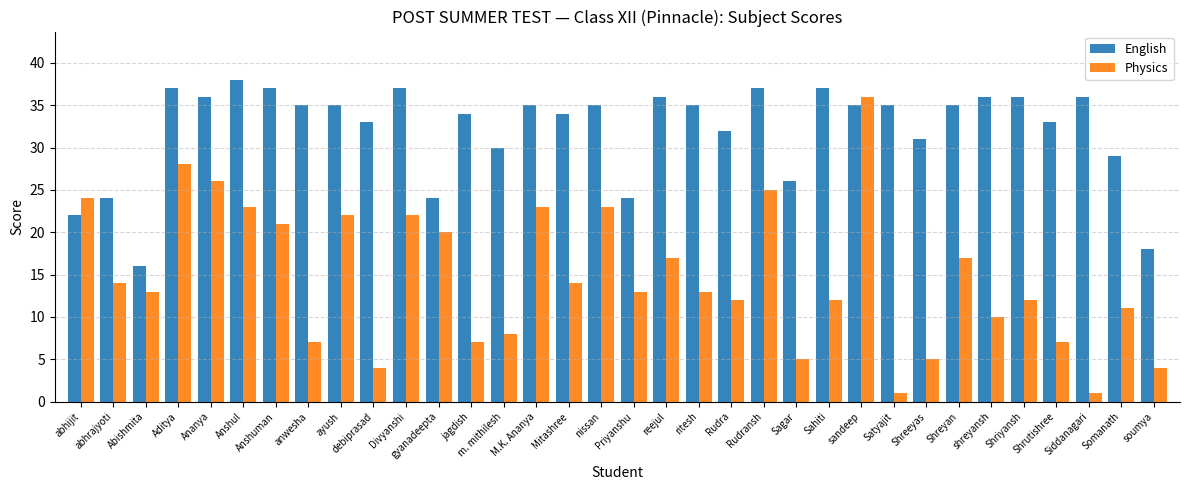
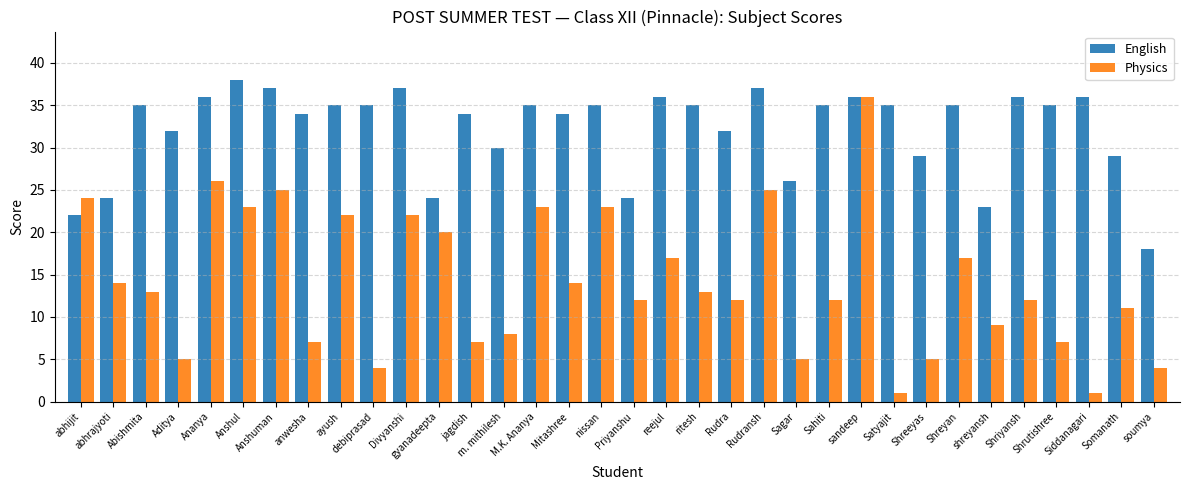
English, Abishmita: 16 -> 35
English, Aditya: 37 -> 32
Physics, Aditya: 28 -> 5
Physics, Anshuman: 21 -> 25
English, anwesha: 35 -> 34
English, debiprasad: 33 -> 35
Physics, Priyanshu: 13 -> 12
English, Sahiti: 37 -> 35
English, sandeep: 35 -> 36
English, Shreeyas: 31 -> 29
English, shreyansh: 36 -> 23
Physics, shreyansh: 10 -> 9
English, Shrutishree: 33 -> 35
